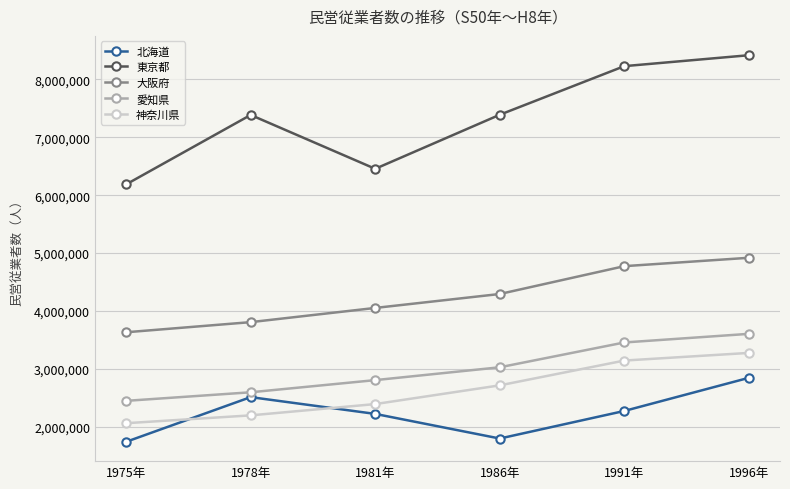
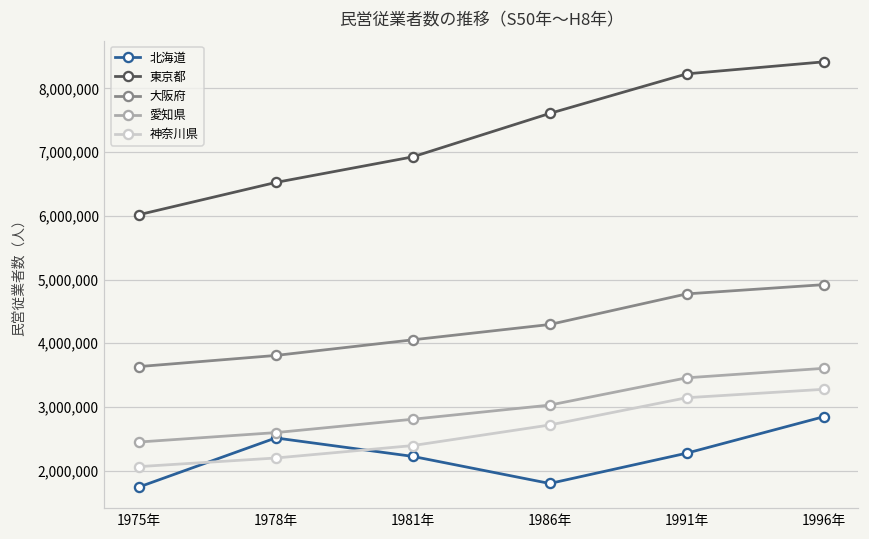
東京都, 1975年: 6,200,000 -> 6,000,000
東京都, 1978年: 7,400,000 -> 6,500,000
東京都, 1981年: 6,500,000 -> 6,900,000
東京都, 1986年: 7,400,000 -> 7,600,000
